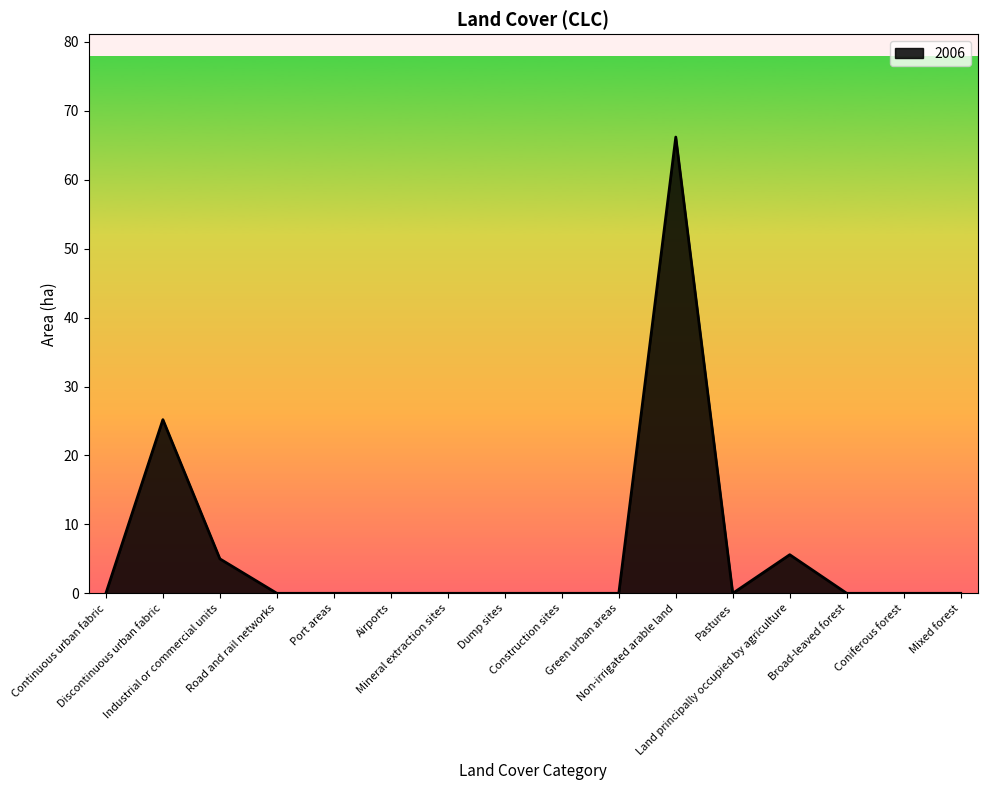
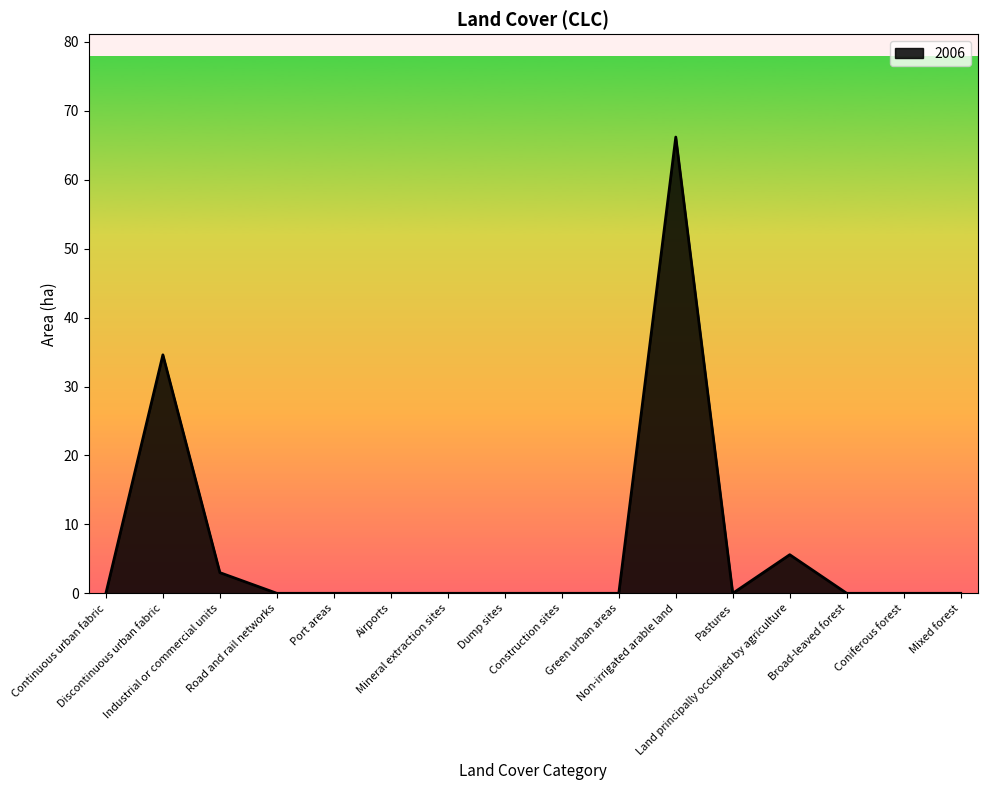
Discontinuous urban fabric: 25 -> 35
Industrial or commercial units: 5 -> 3
